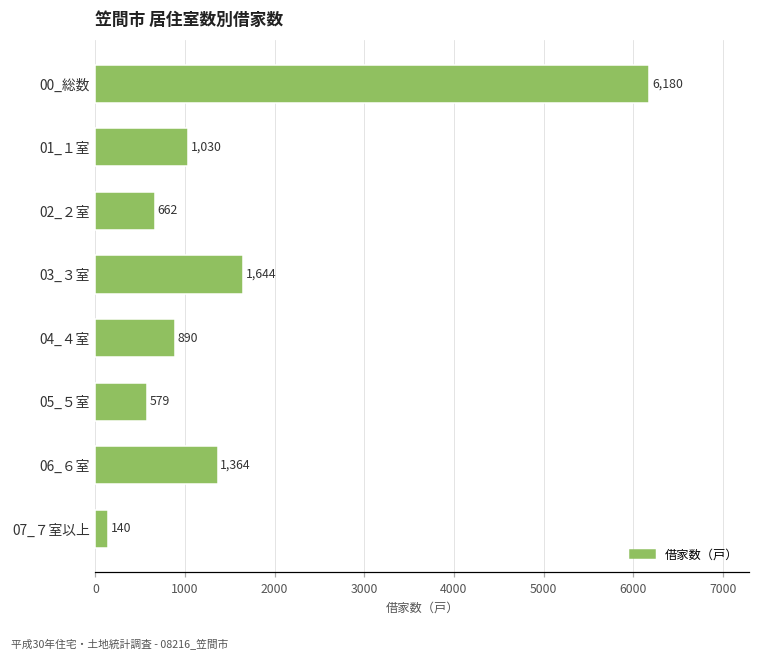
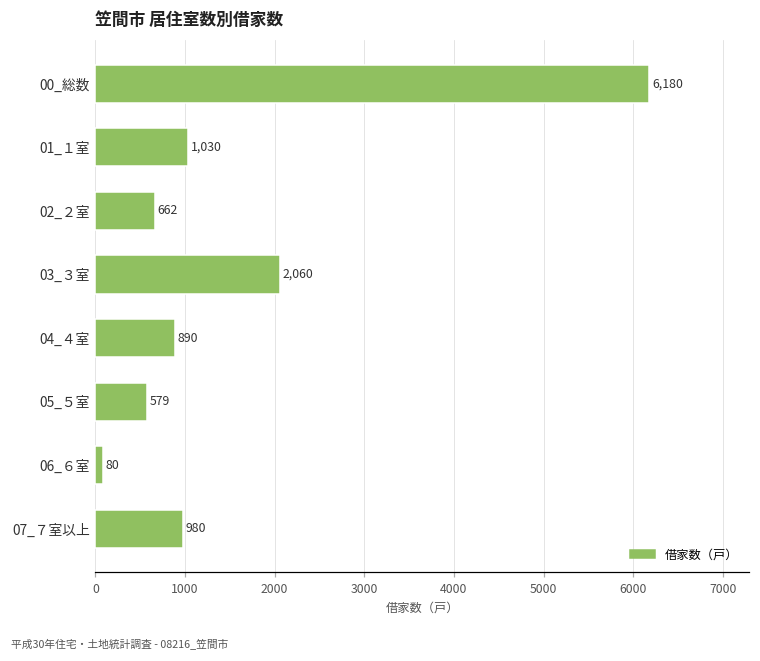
03_３室: 1,644 -> 2,060
06_６室: 1,364 -> 80
07_７室以上: 140 -> 980
